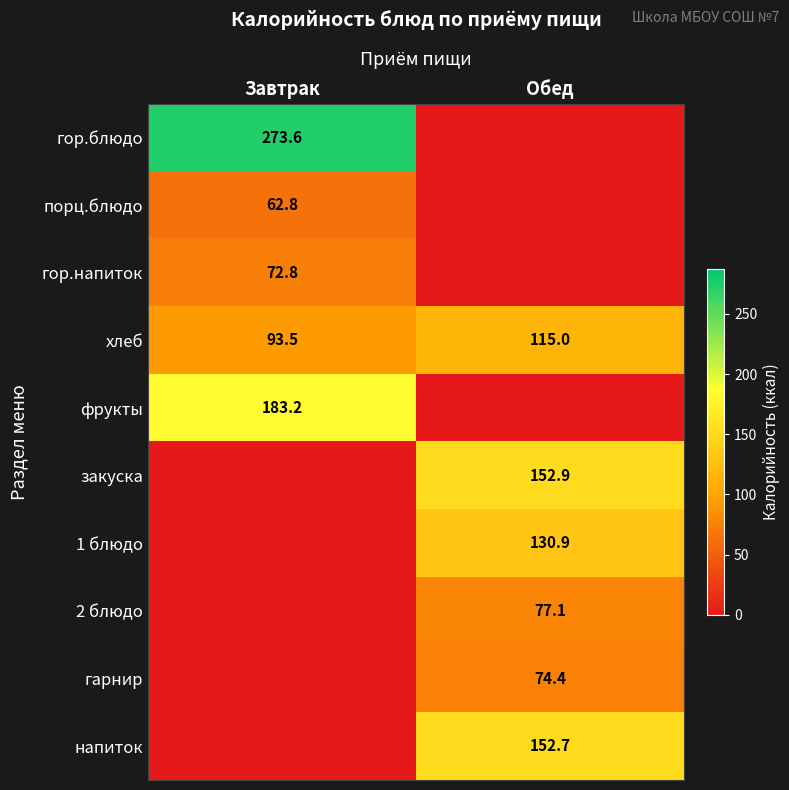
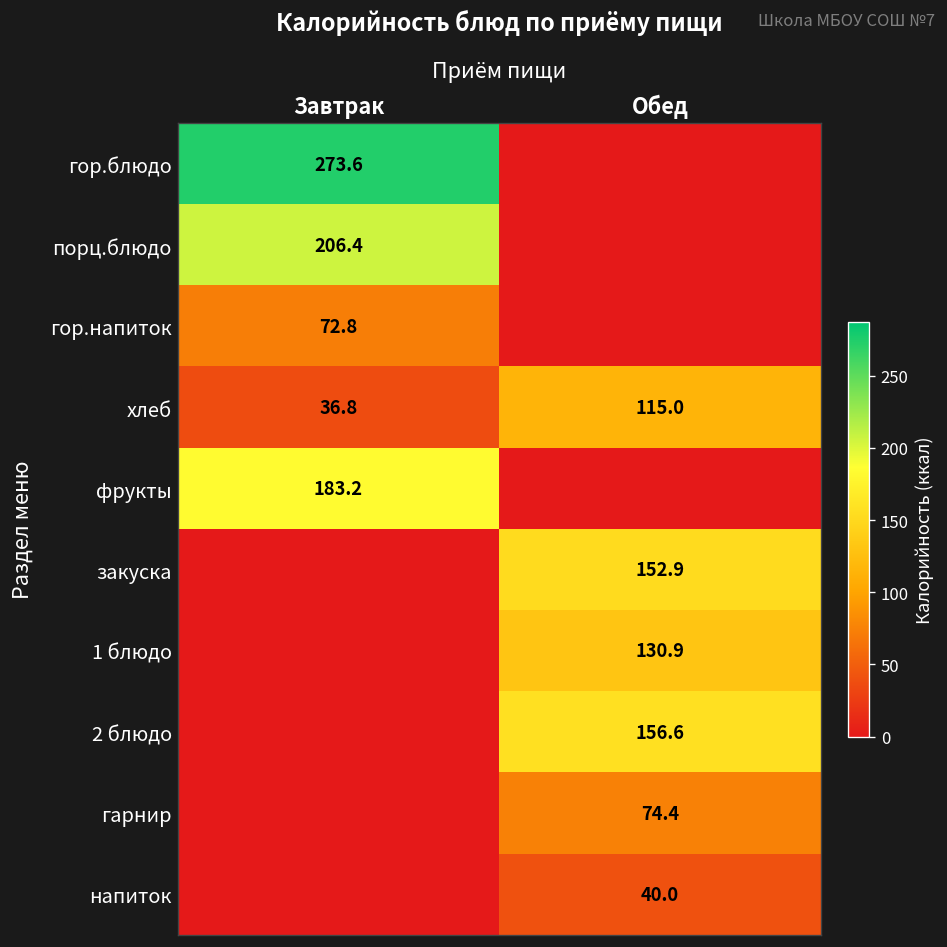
порц.блюдо, Завтрак: 62.8 -> 206.4
хлеб, Завтрак: 93.5 -> 36.8
2 блюдо, Обед: 77.1 -> 156.6
напиток, Обед: 152.7 -> 40.0
